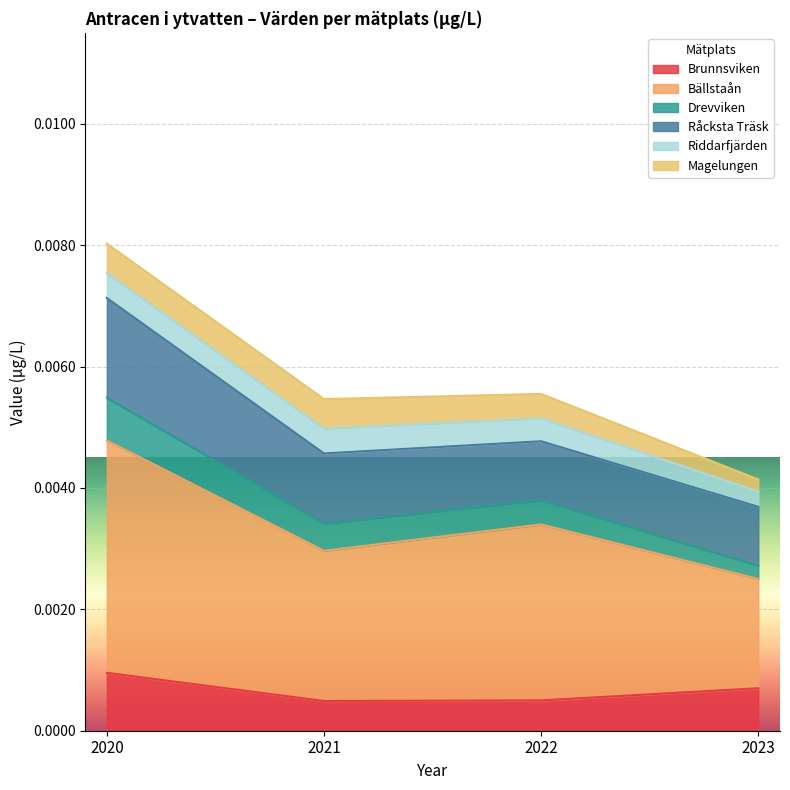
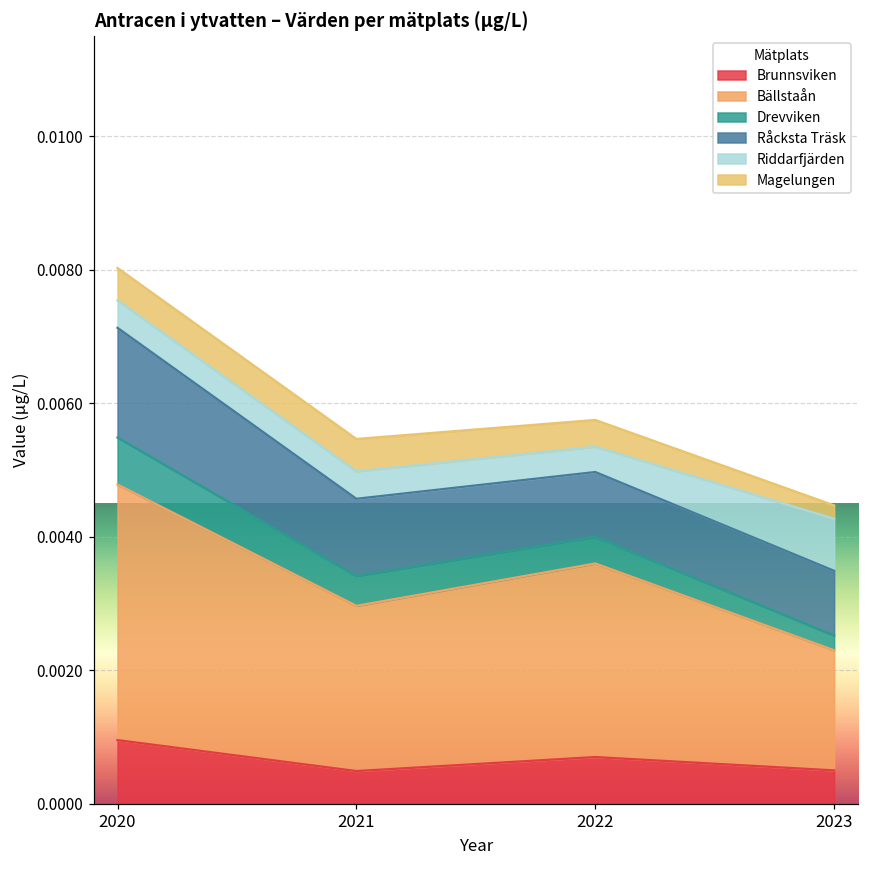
Brunnsviken, 2022: 0.0005 -> 0.0007
Brunnsviken, 2023: 0.0007 -> 0.0005
Riddarfjärden, 2023: 0.0002 -> 0.0008
